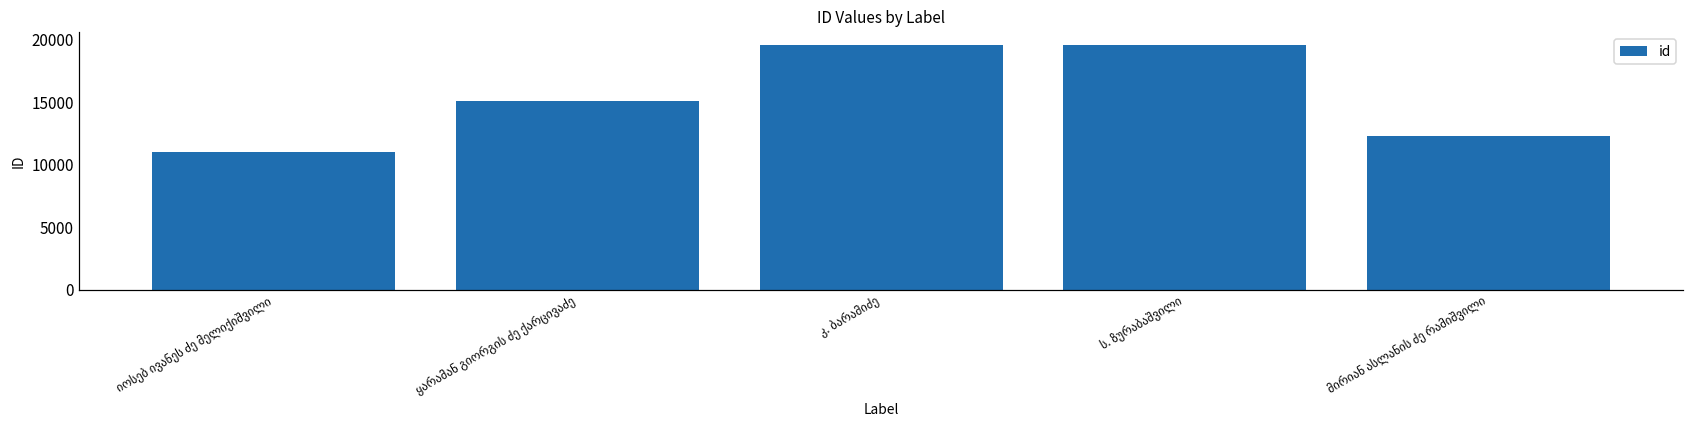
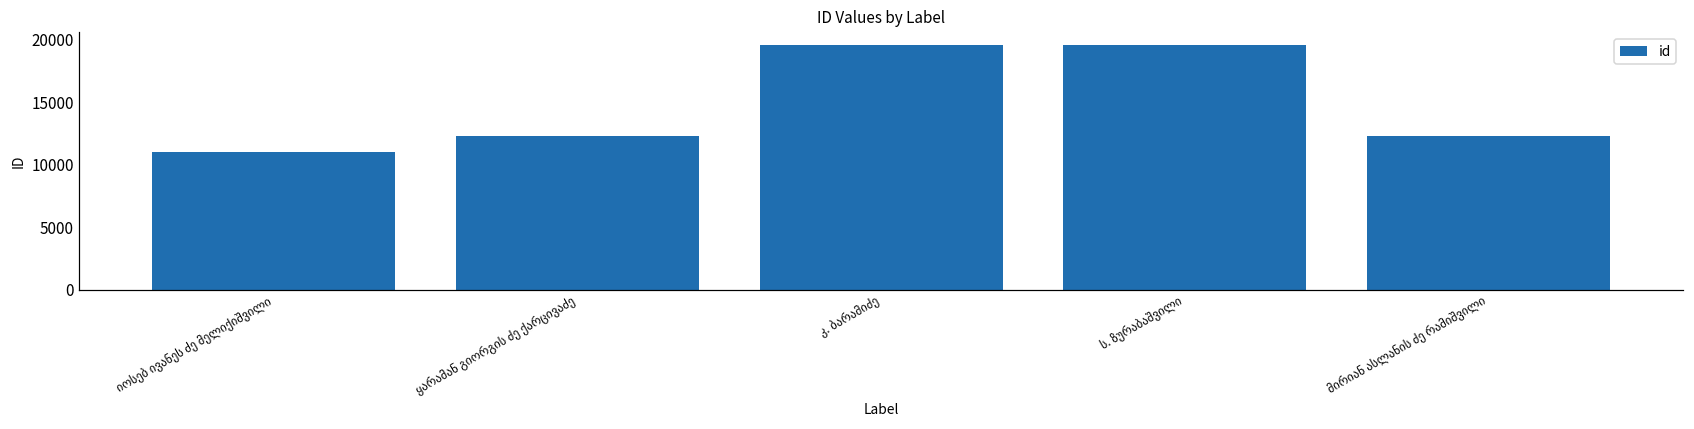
ყარამან გიორგის ძე ქარცივაძე: 15100 -> 12300
